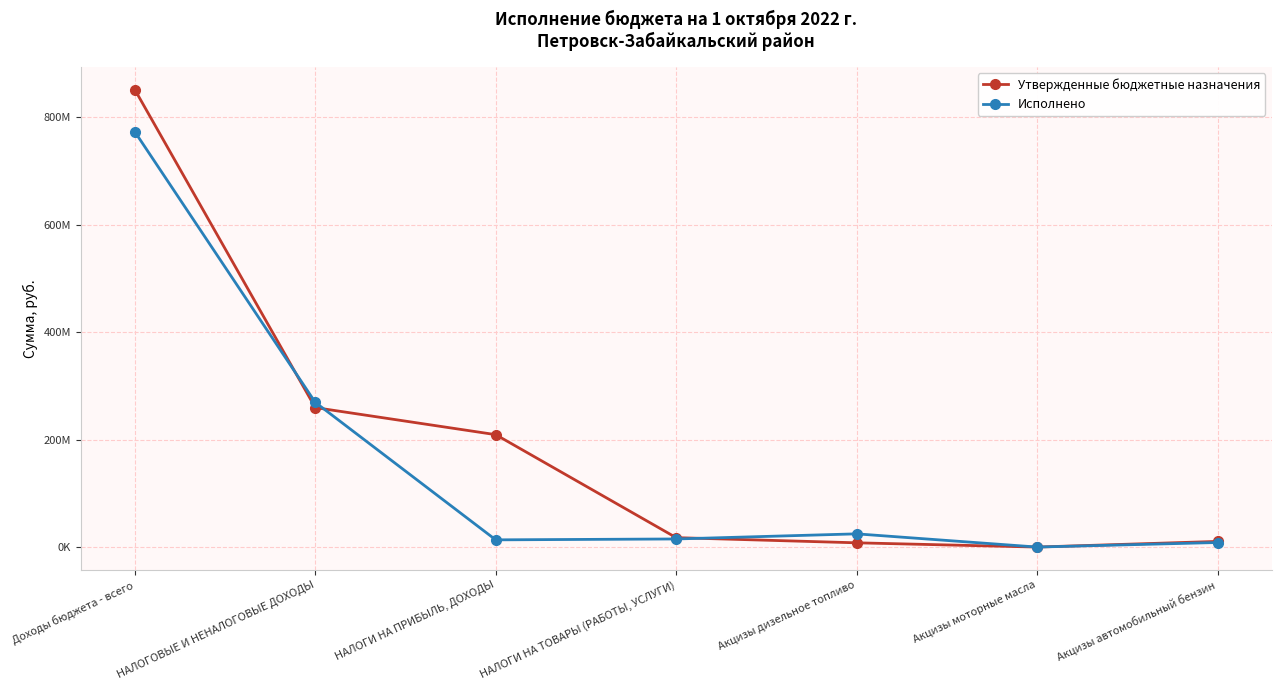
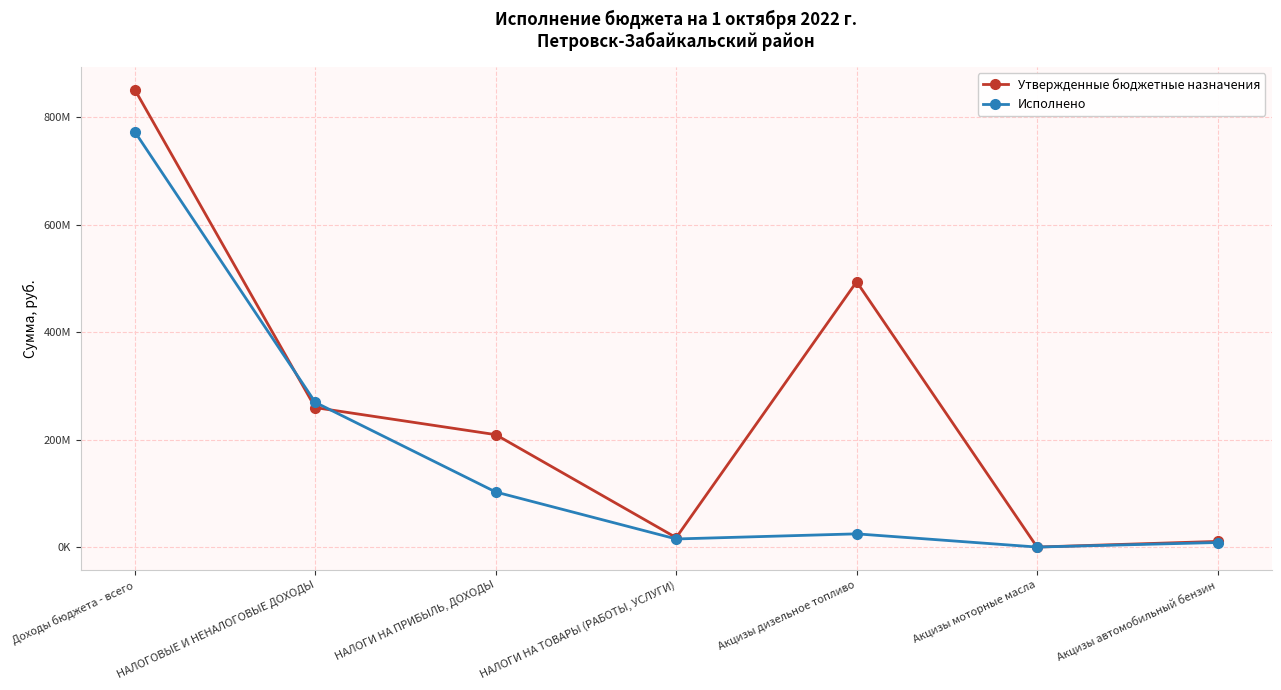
Исполнено, НАЛОГИ НА ПРИБЫЛЬ, ДОХОДЫ: 10000000 -> 100000000
Утвержденные бюджетные назначения, Акцизы дизельное топливо: 10000000 -> 490000000
